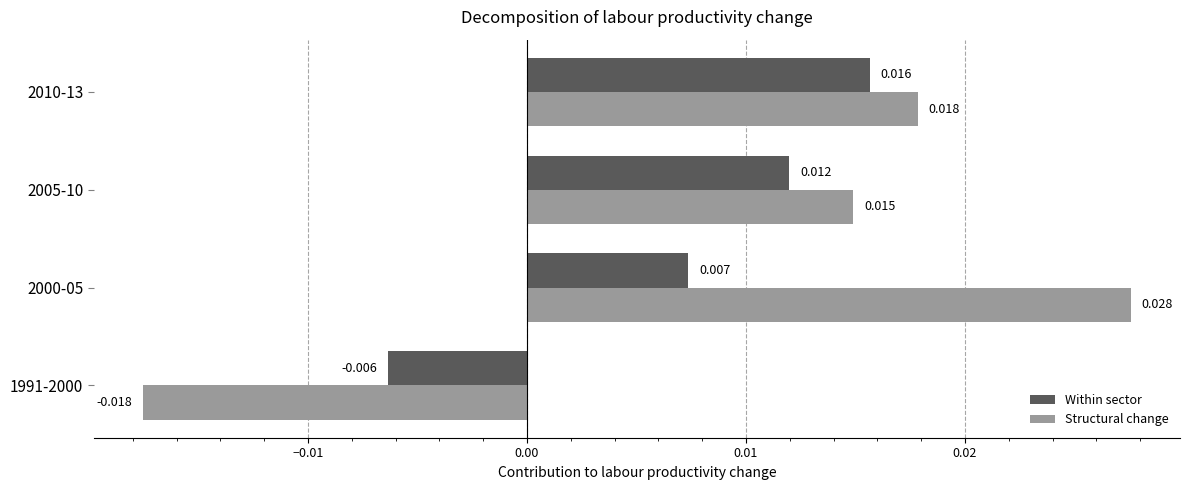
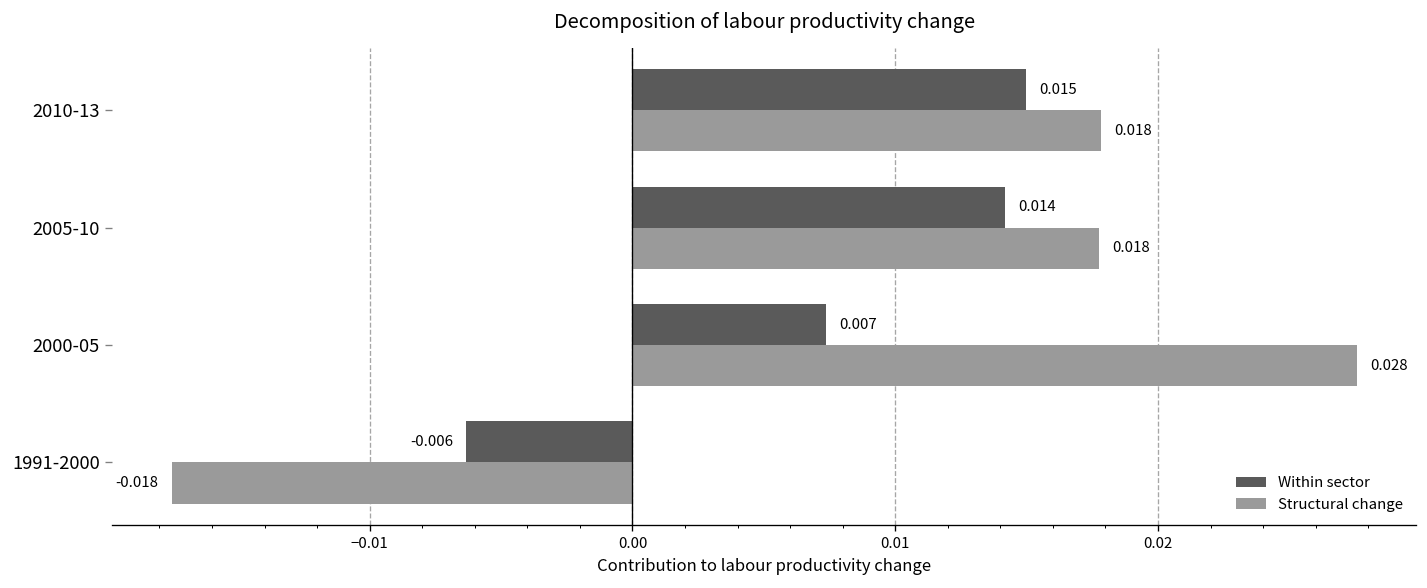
Within sector, 2010-13: 0.016 -> 0.015
Within sector, 2005-10: 0.012 -> 0.014
Structural change, 2005-10: 0.015 -> 0.018
